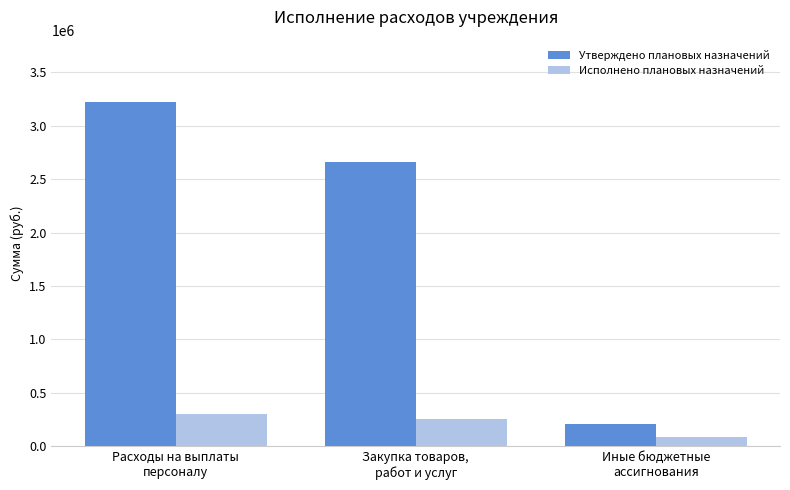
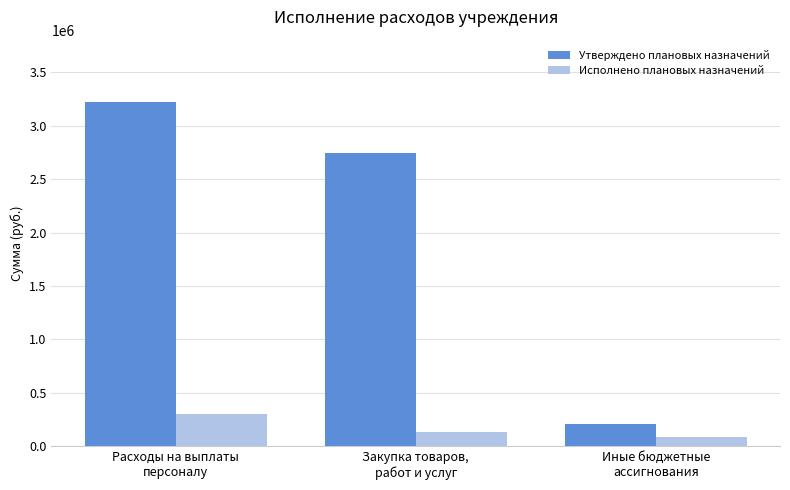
Утверждено плановых назначений, Закупка товаров, работ и услуг: 2660000 -> 2740000
Исполнено плановых назначений, Закупка товаров, работ и услуг: 260000 -> 140000
